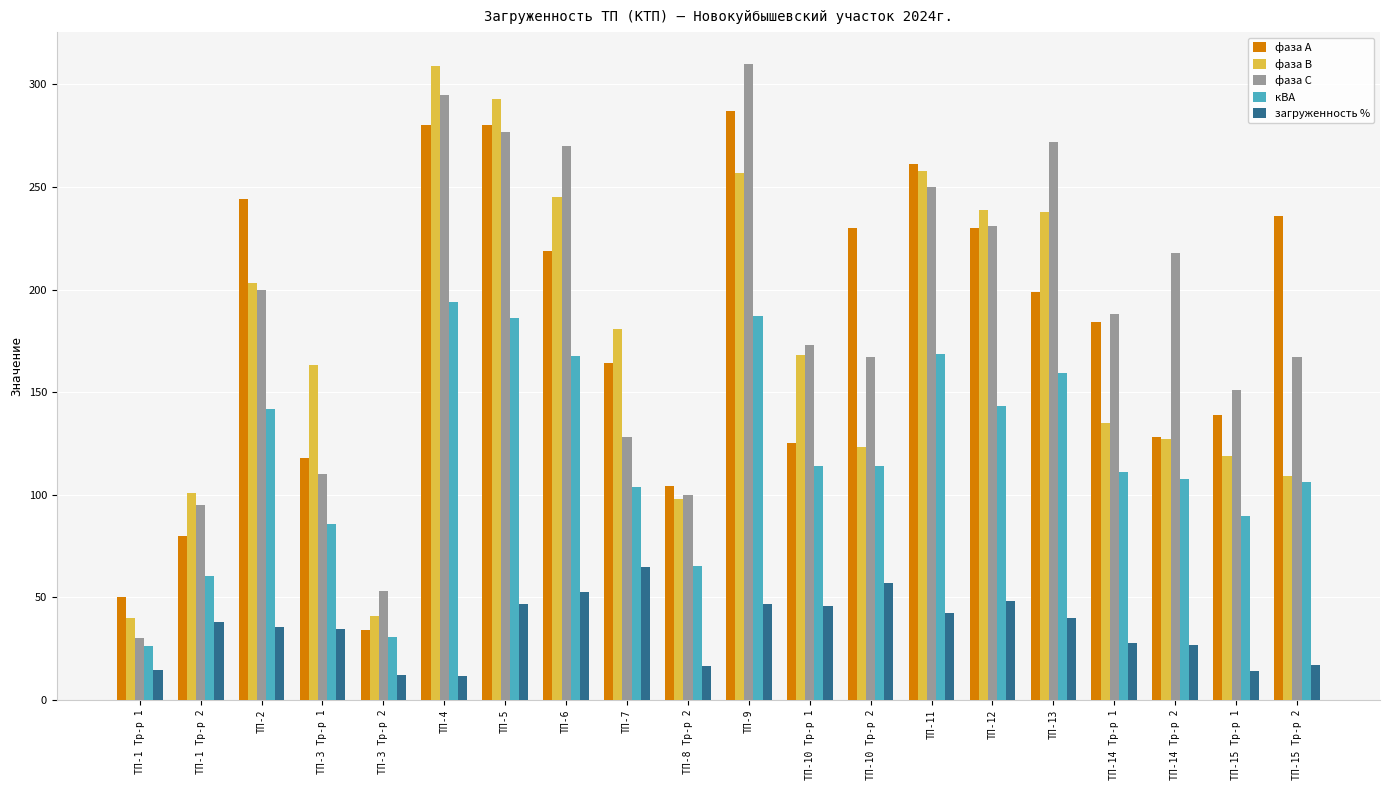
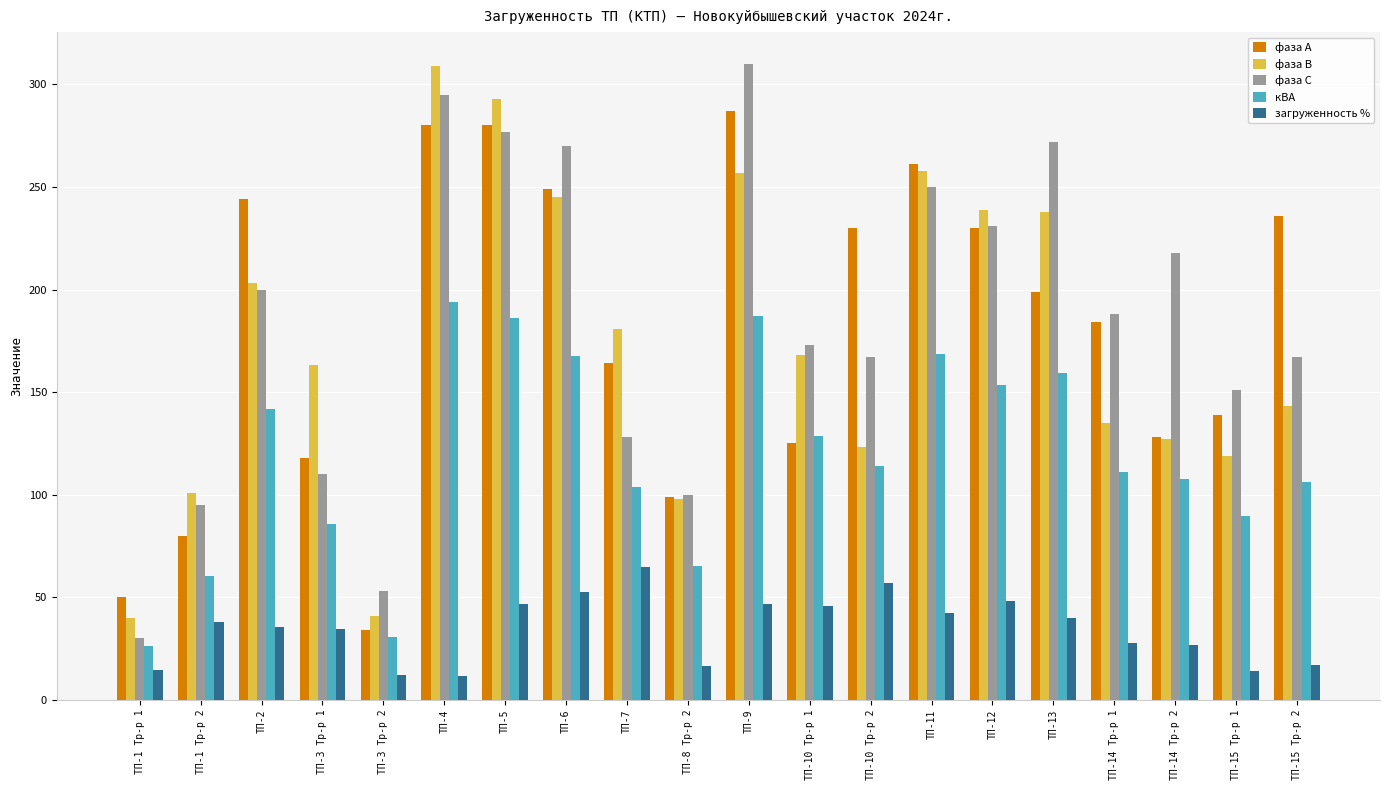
фаза А, ТП-6: 219 -> 249
фаза А, ТП-8 Тр-р 2: 104 -> 99
кВА, ТП-10 Тр-р 1: 114 -> 129
кВА, ТП-12: 143 -> 153
фаза В, ТП-15 Тр-р 2: 109 -> 143
